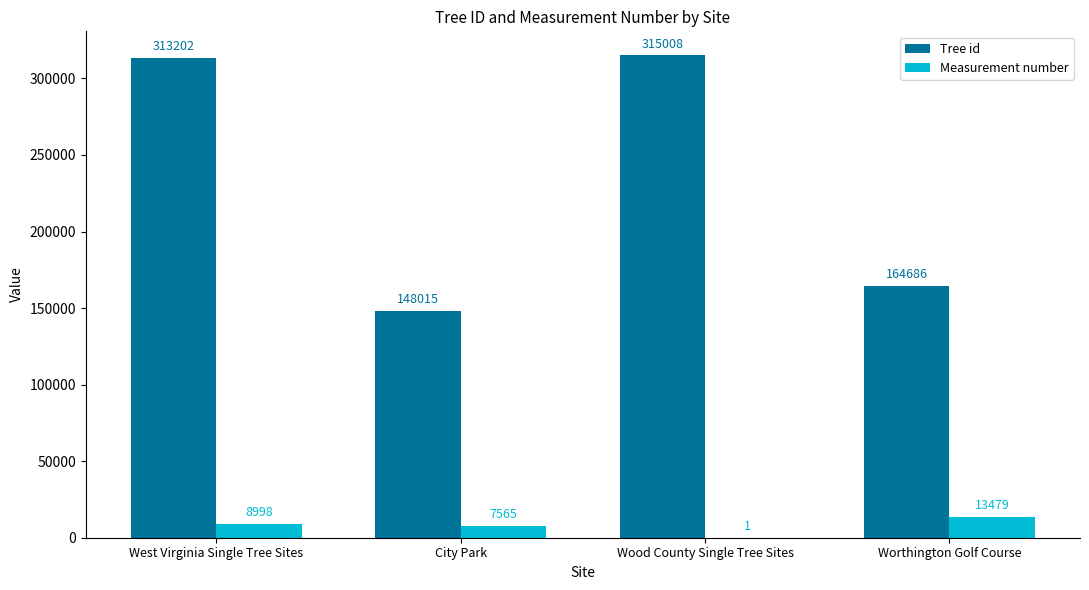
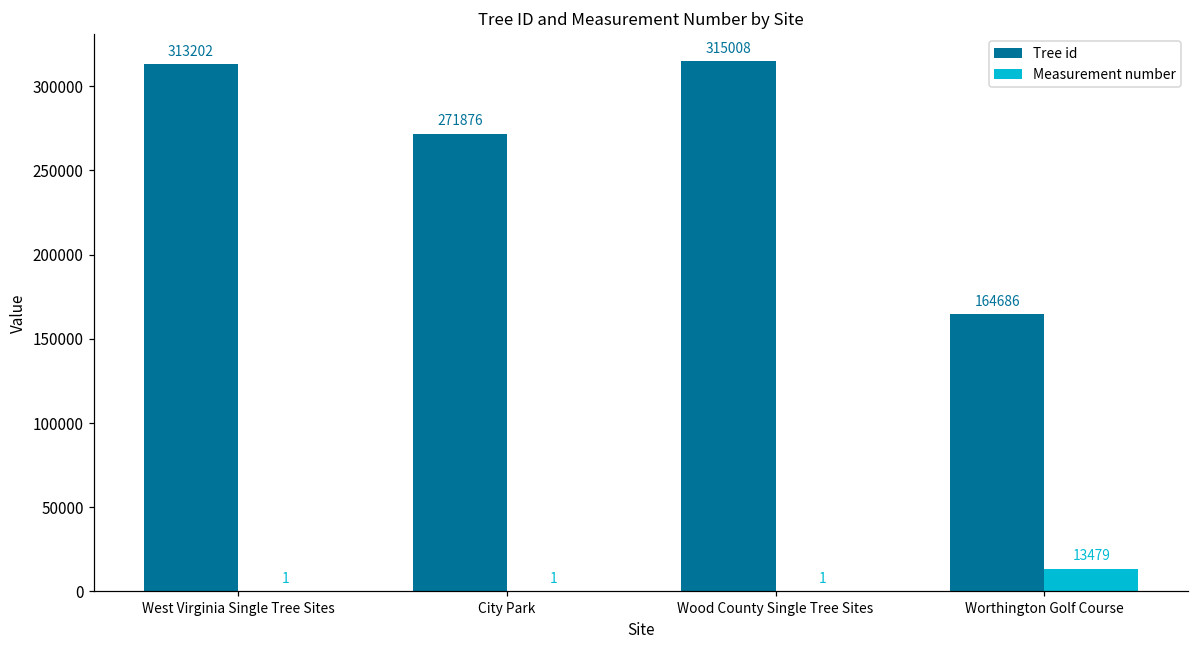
Measurement number, West Virginia Single Tree Sites: 8998 -> 1
Tree id, City Park: 148015 -> 271876
Measurement number, City Park: 7565 -> 1
